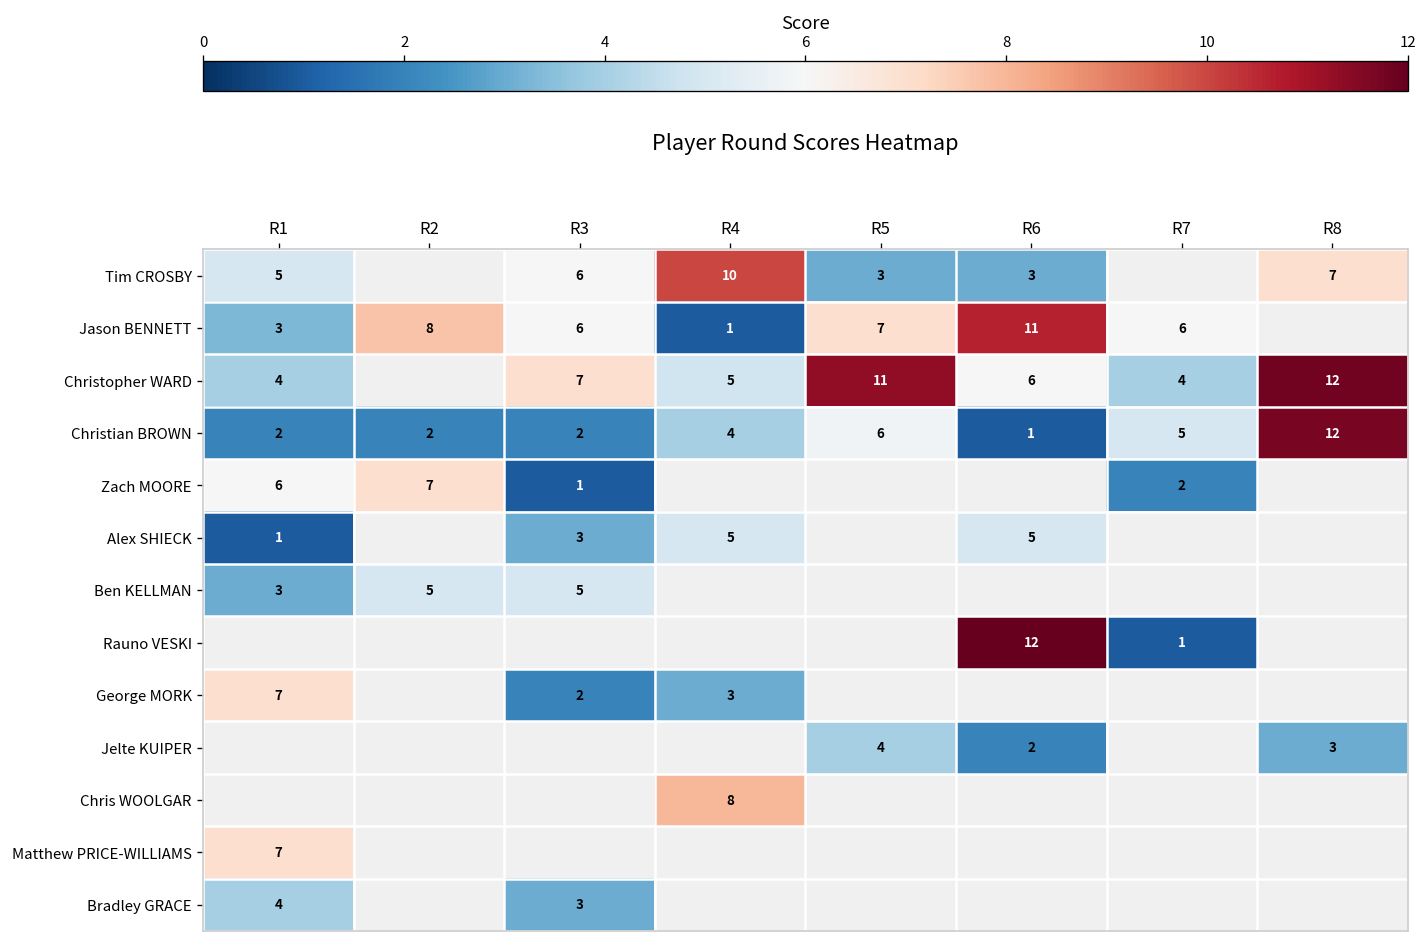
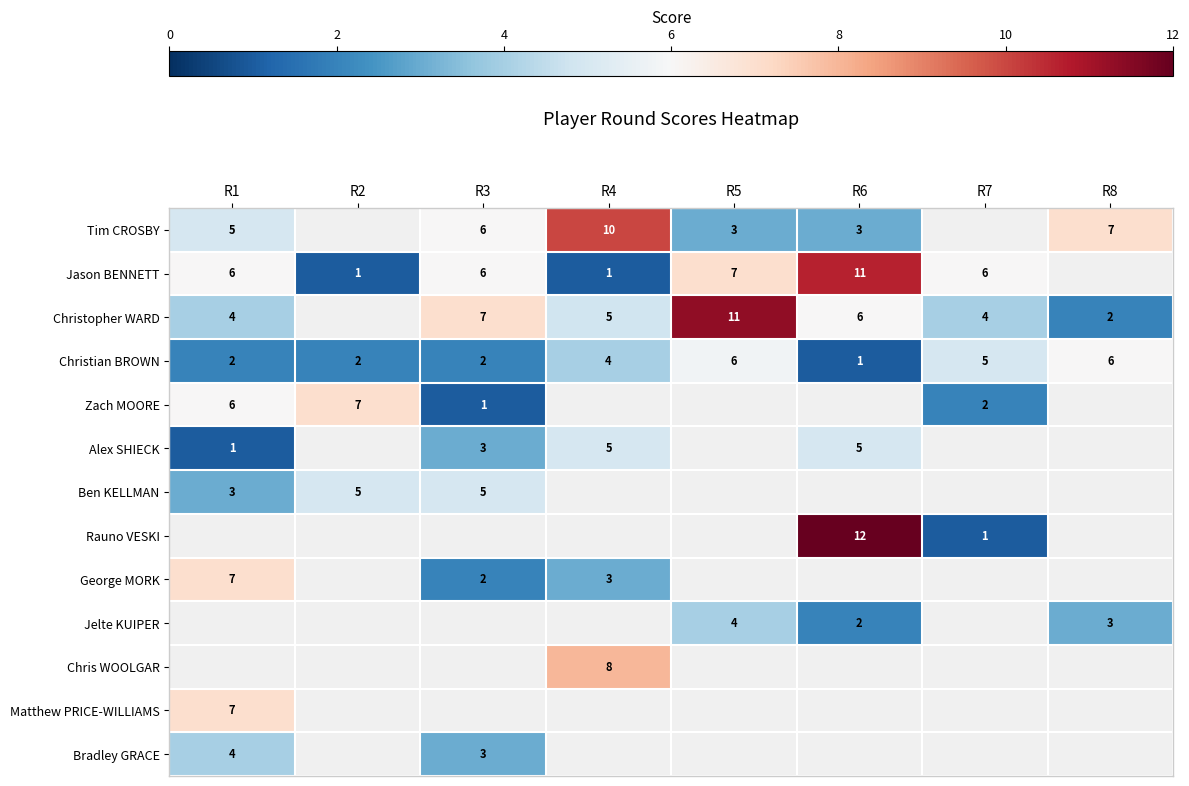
Jason BENNETT, R1: 3 -> 6
Jason BENNETT, R2: 8 -> 1
Christopher WARD, R8: 12 -> 2
Christian BROWN, R8: 12 -> 6
